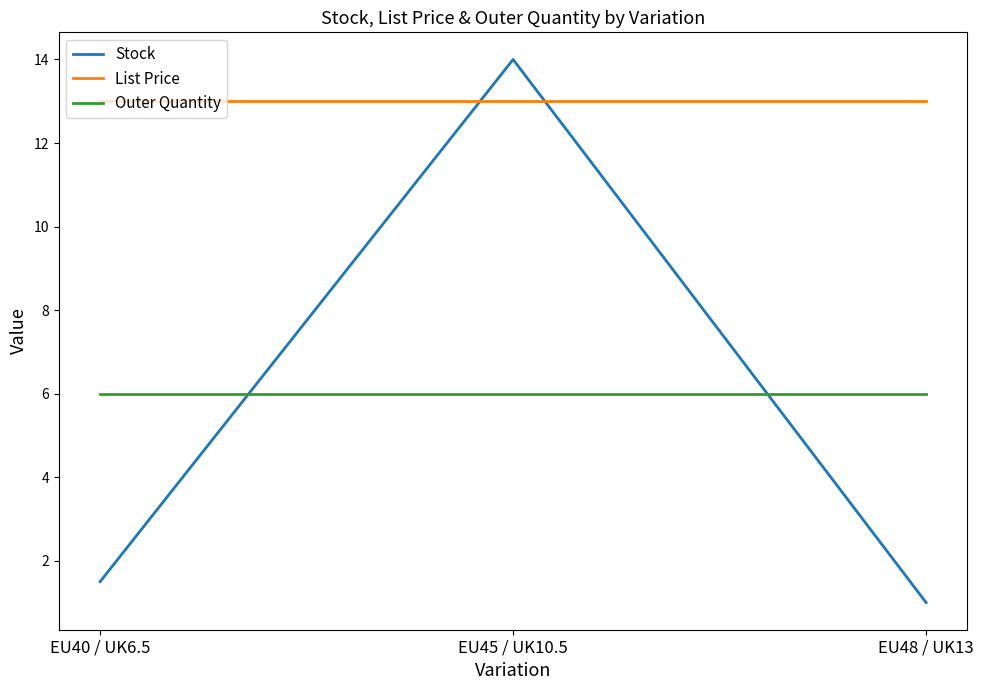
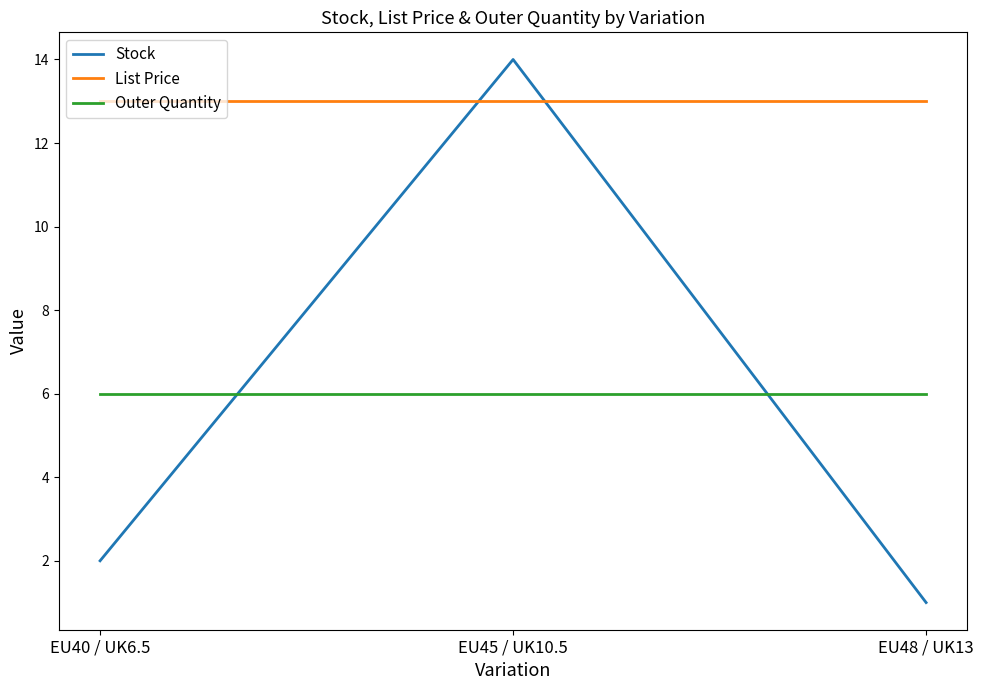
Stock, EU40 / UK6.5: 1.5 -> 2.0
